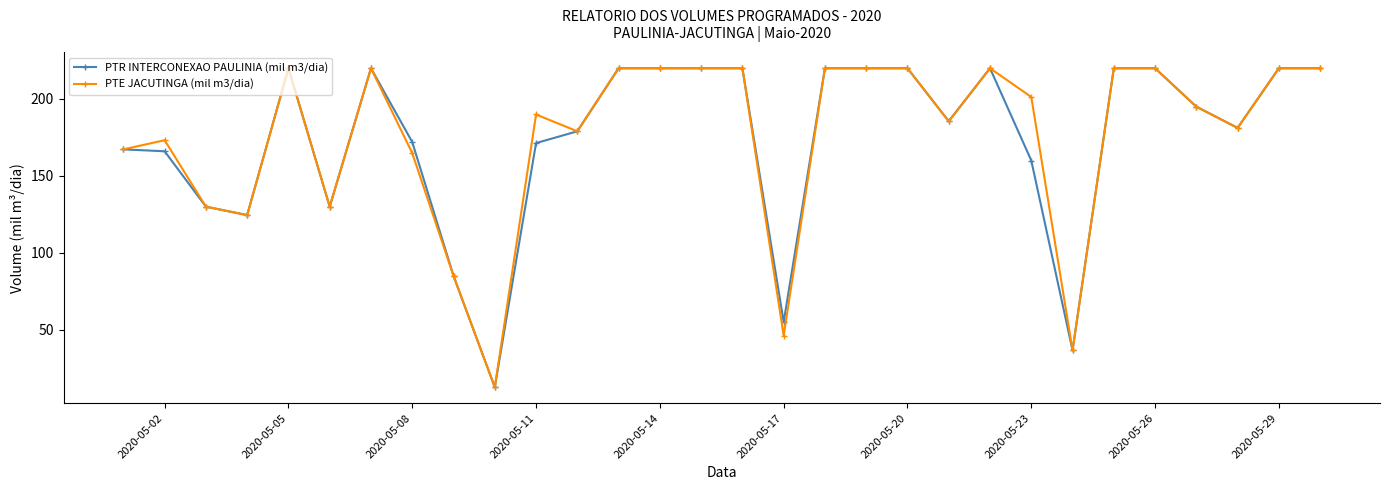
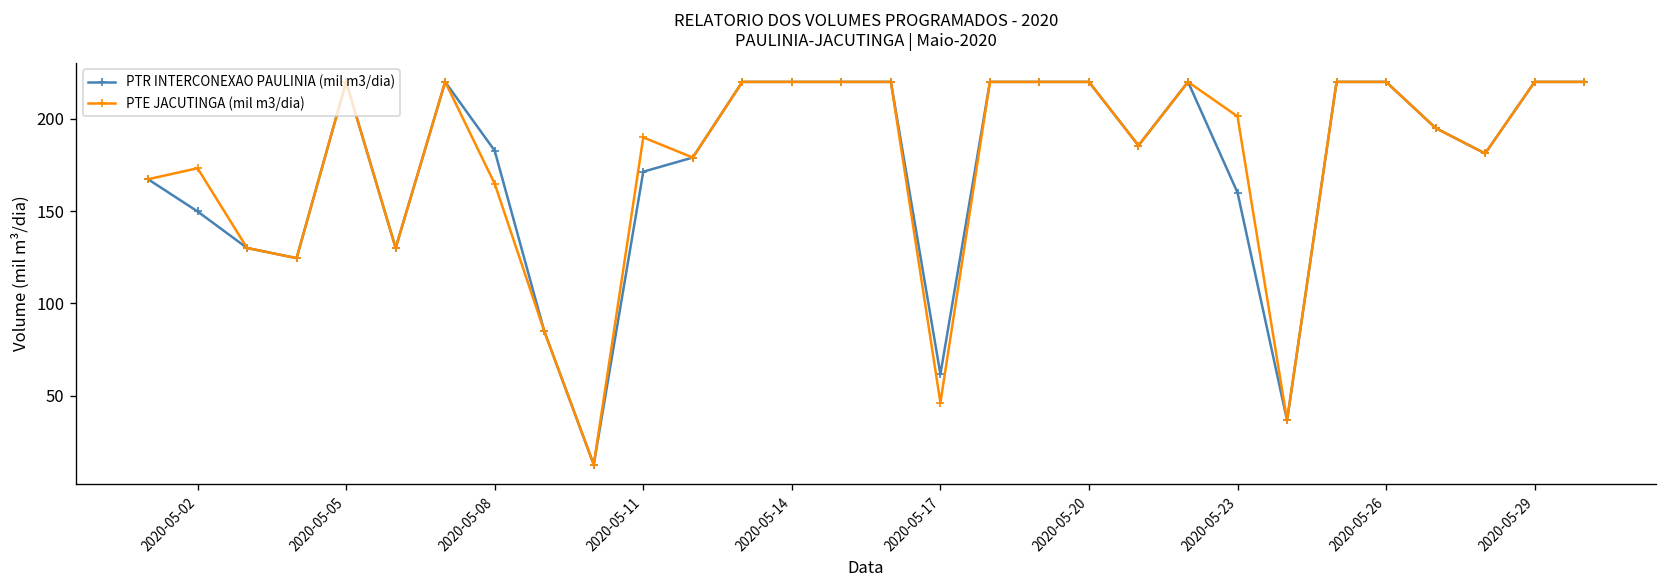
PTR INTERCONEXAO PAULINIA (mil m3/dia), 2020-05-02: 166 -> 150
PTR INTERCONEXAO PAULINIA (mil m3/dia), 2020-05-08: 172 -> 183
PTR INTERCONEXAO PAULINIA (mil m3/dia), 2020-05-17: 55 -> 62
